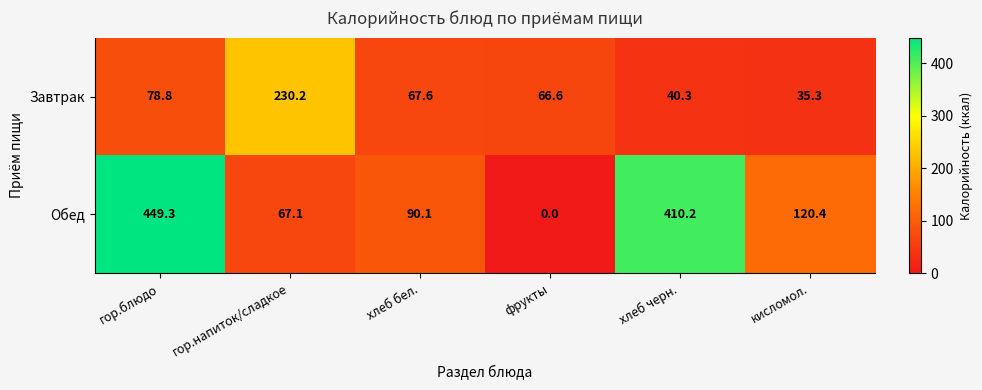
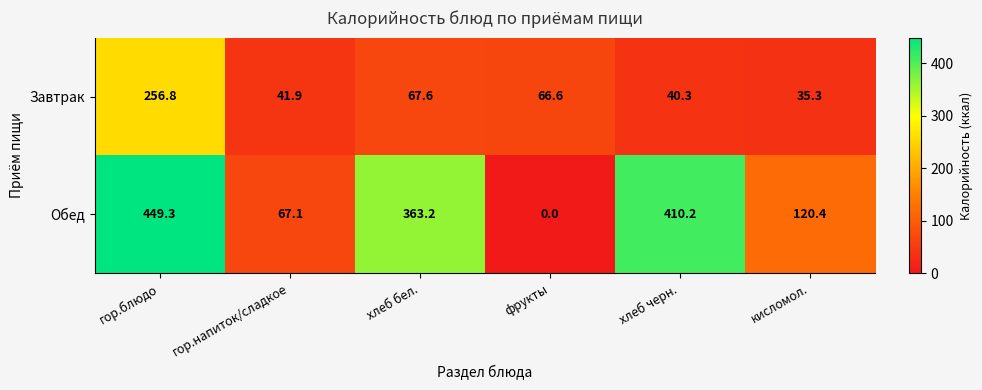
Завтрак, гор.блюдо: 78.8 -> 256.8
Завтрак, гор.напиток/сладкое: 230.2 -> 41.9
Обед, хлеб бел.: 90.1 -> 363.2
